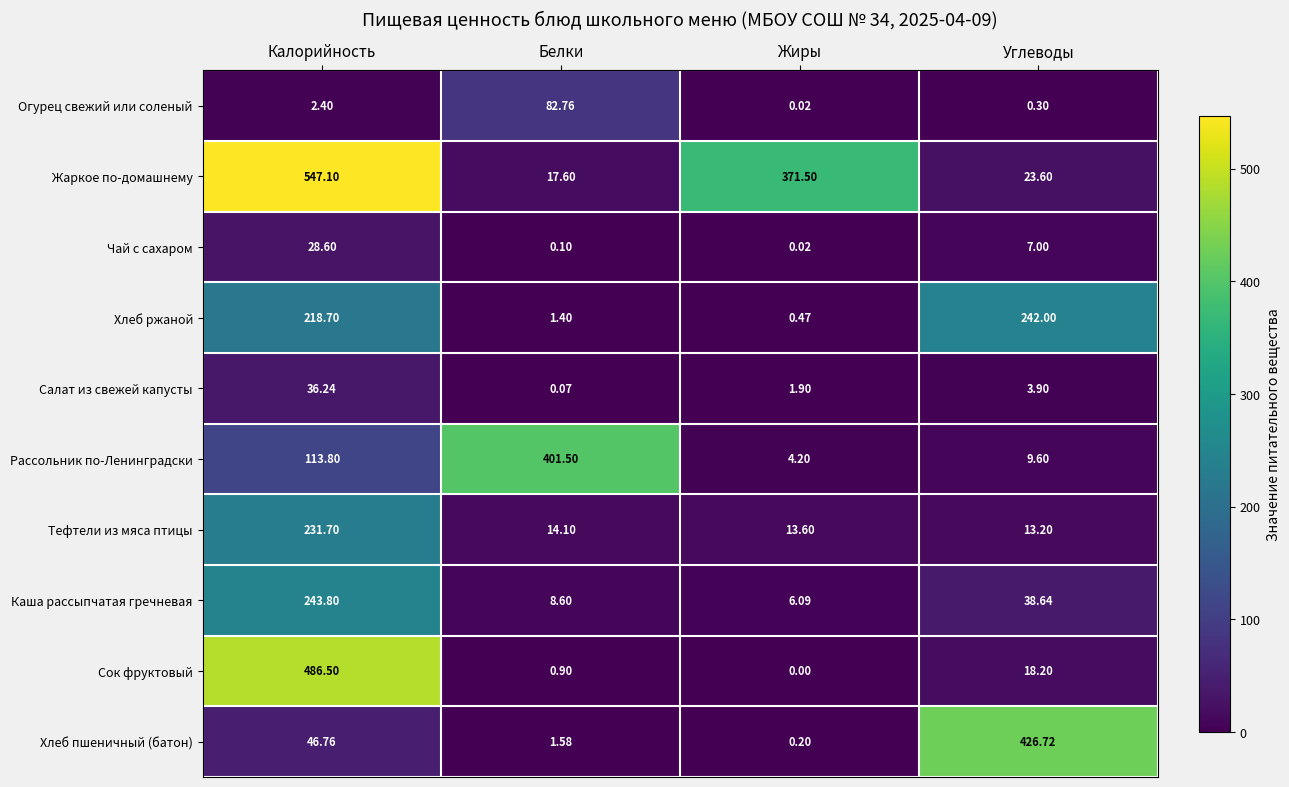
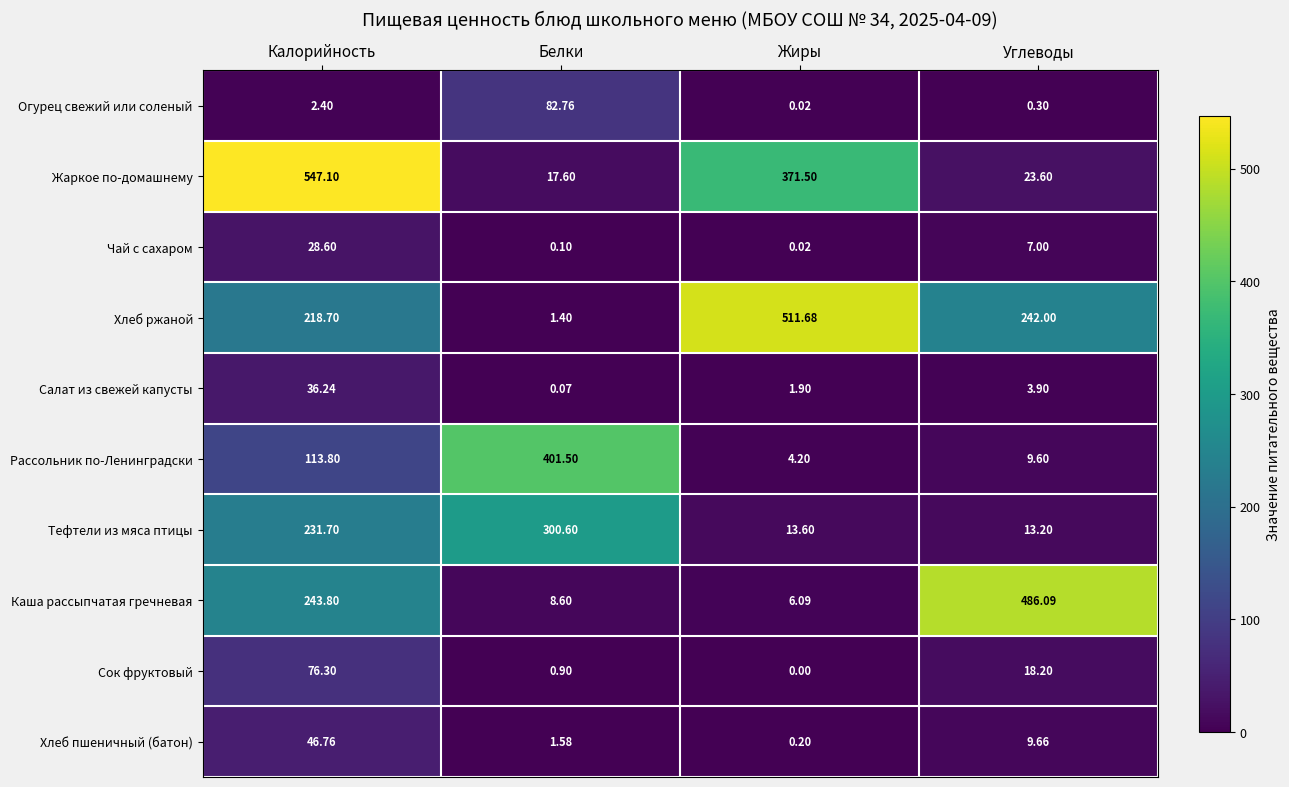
Хлеб ржаной, Жиры: 0.47 -> 511.68
Тефтели из мяса птицы, Белки: 14.10 -> 300.60
Каша рассыпчатая гречневая, Углеводы: 38.64 -> 486.09
Сок фруктовый, Калорийность: 486.50 -> 76.30
Хлеб пшеничный (батон), Углеводы: 426.72 -> 9.66
